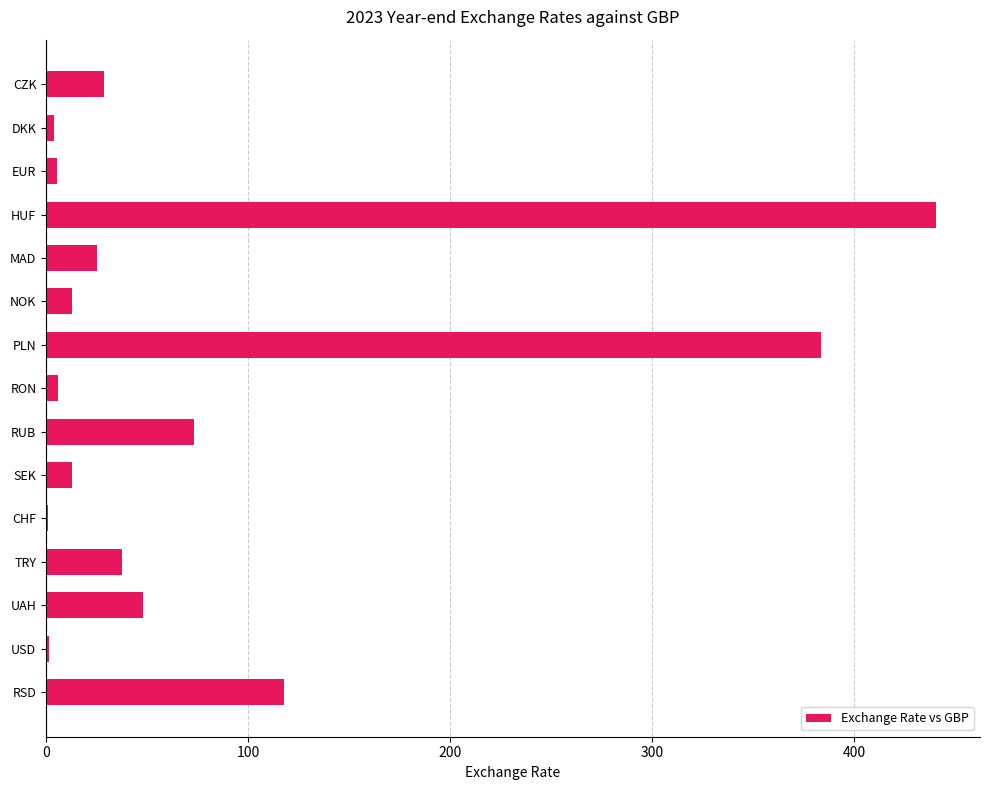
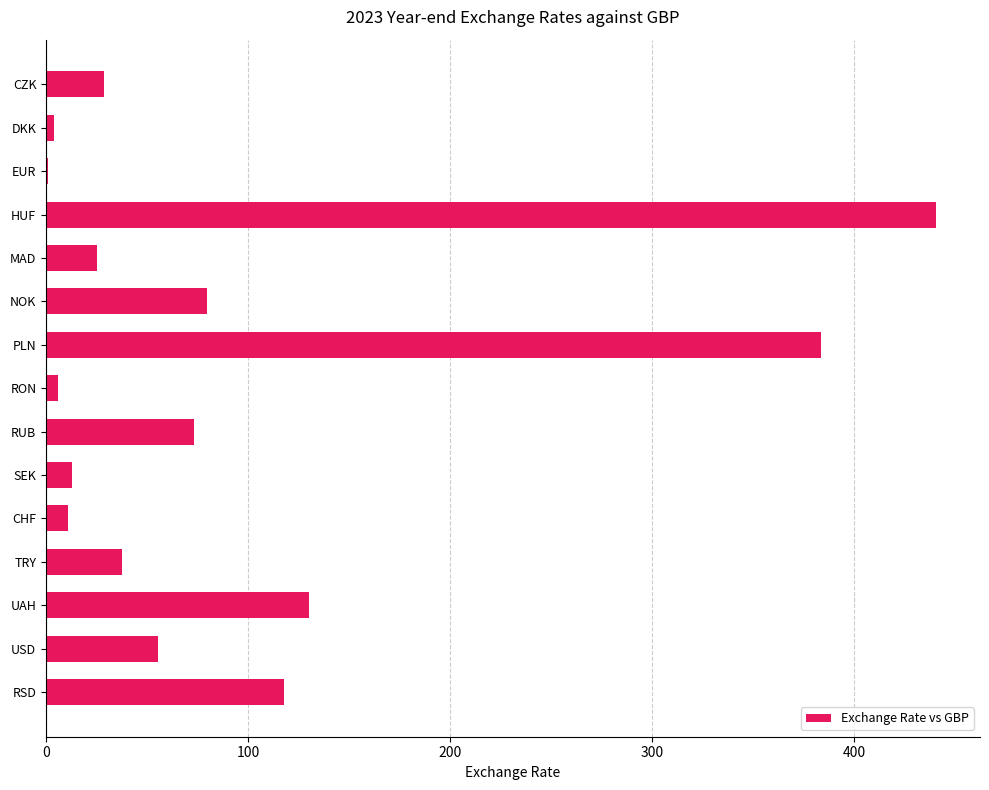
EUR: 6 -> 1
NOK: 13 -> 80
CHF: 1 -> 11
UAH: 48 -> 130
USD: 1 -> 55
